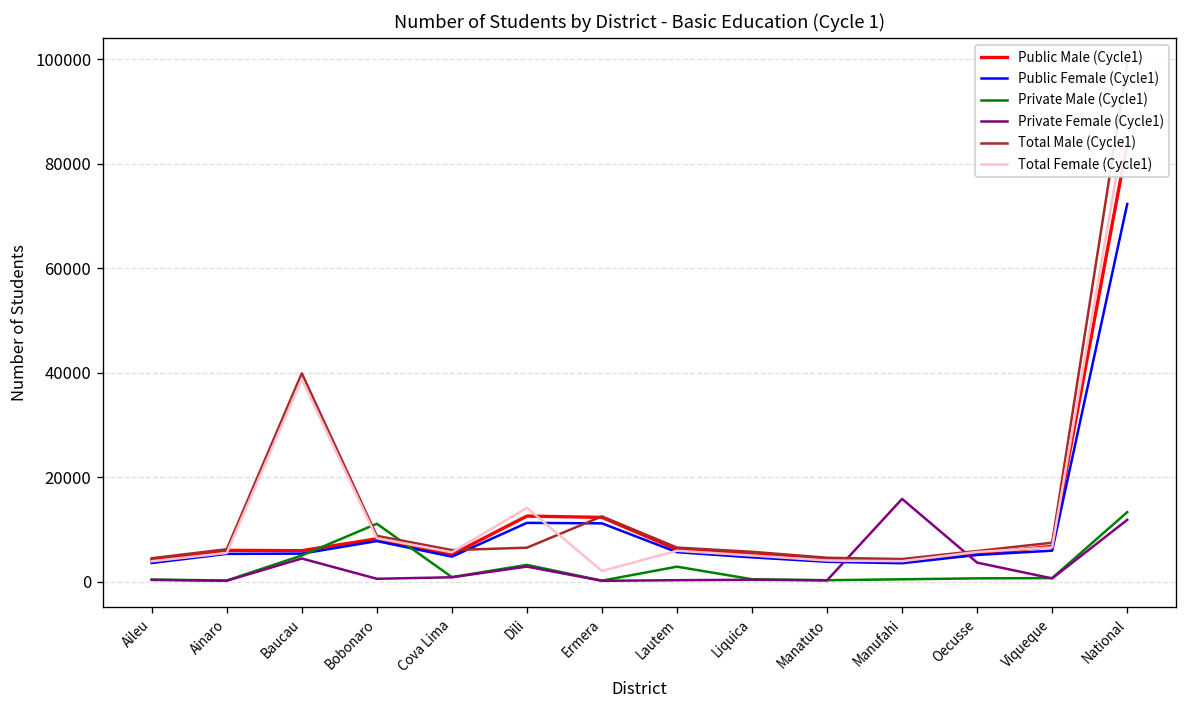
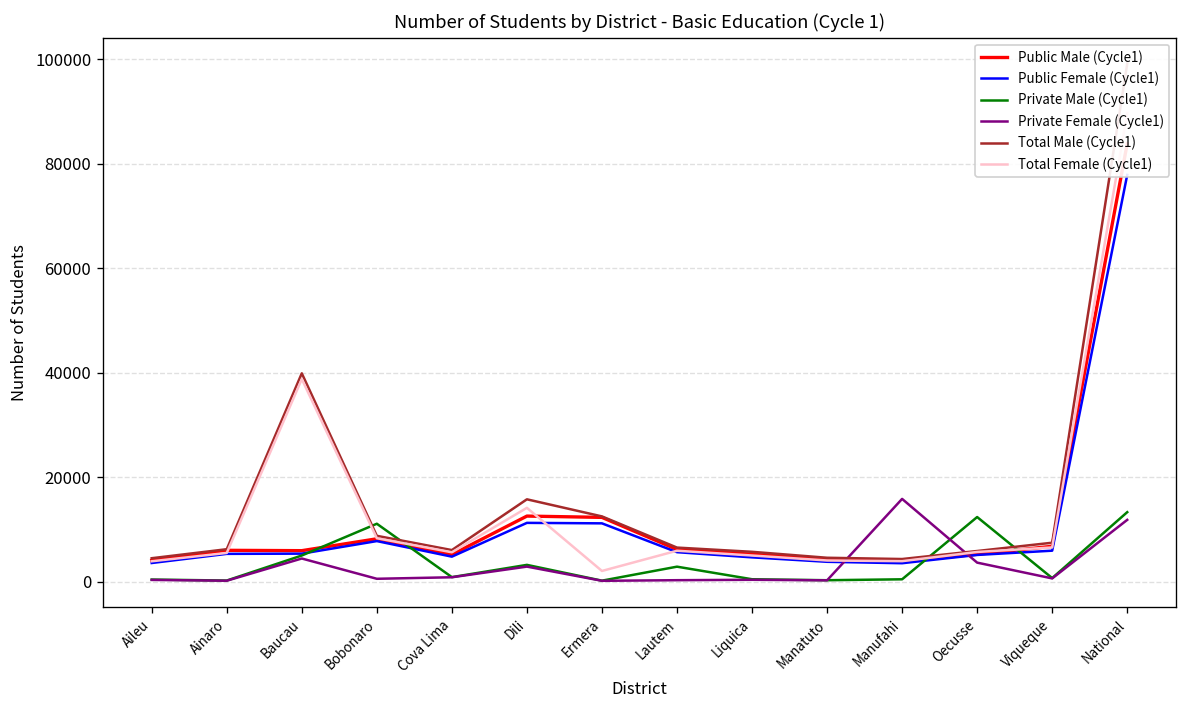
Total Male (Cycle1), Dili: 6000 -> 16000
Private Male (Cycle1), Oecusse: 1000 -> 12000
Public Female (Cycle1), National: 72000 -> 78000
